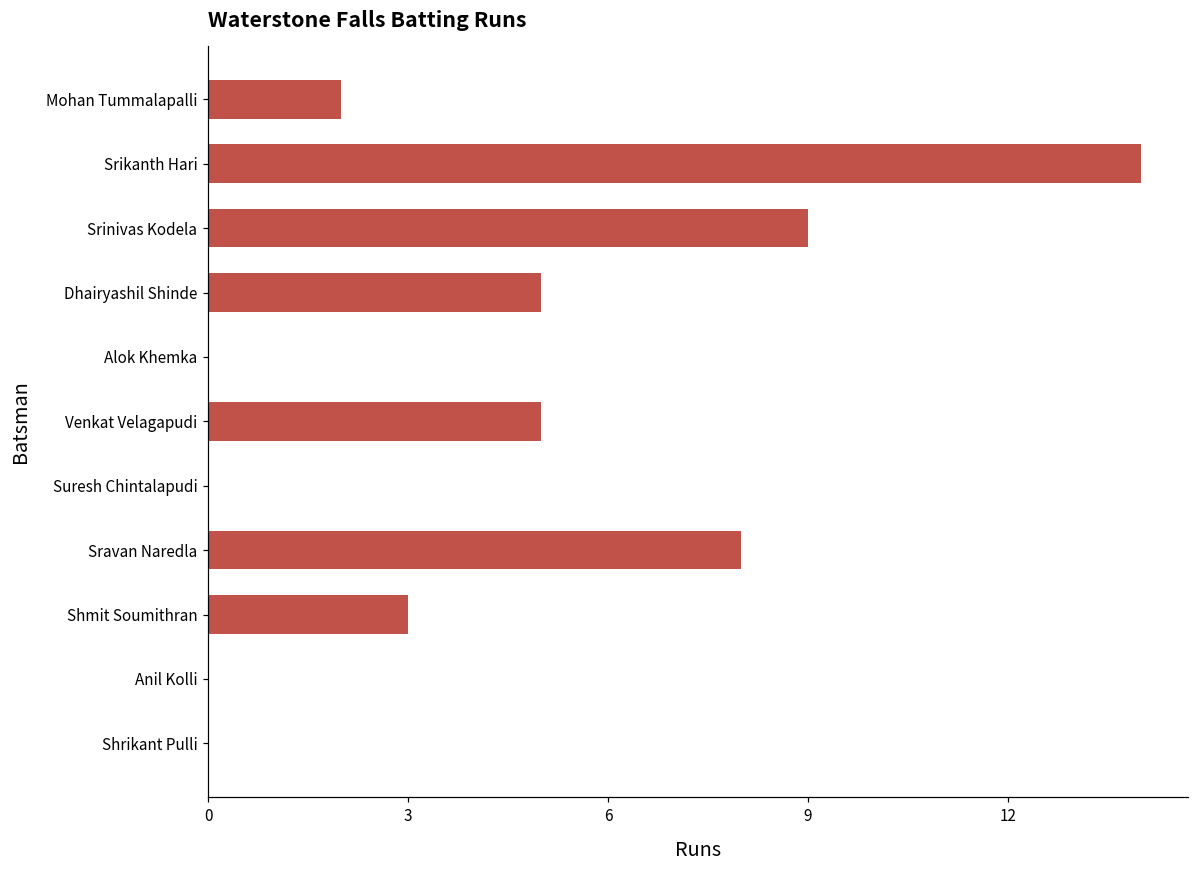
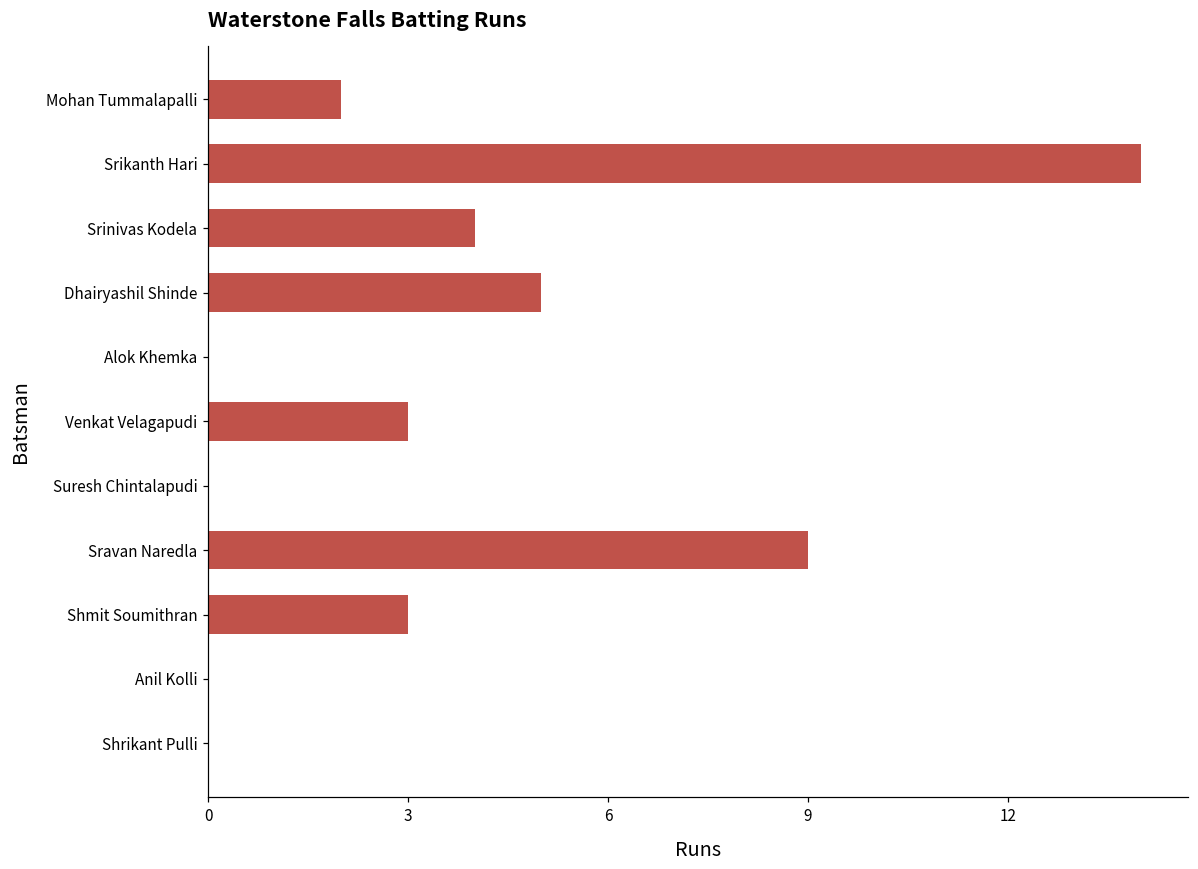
Srinivas Kodela: 9 -> 4
Venkat Velagapudi: 5 -> 3
Sravan Naredla: 8 -> 9
